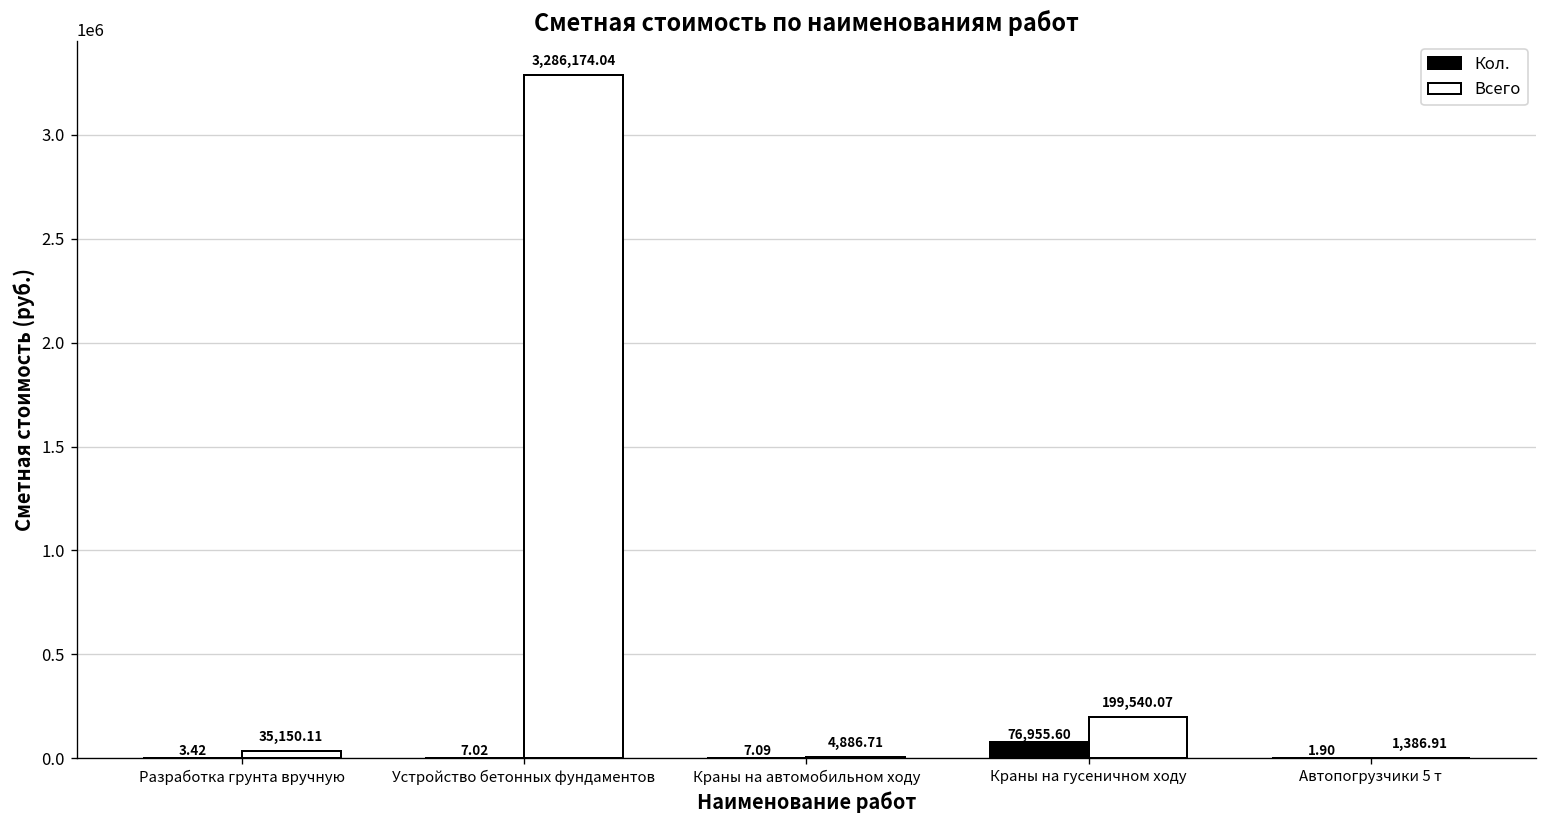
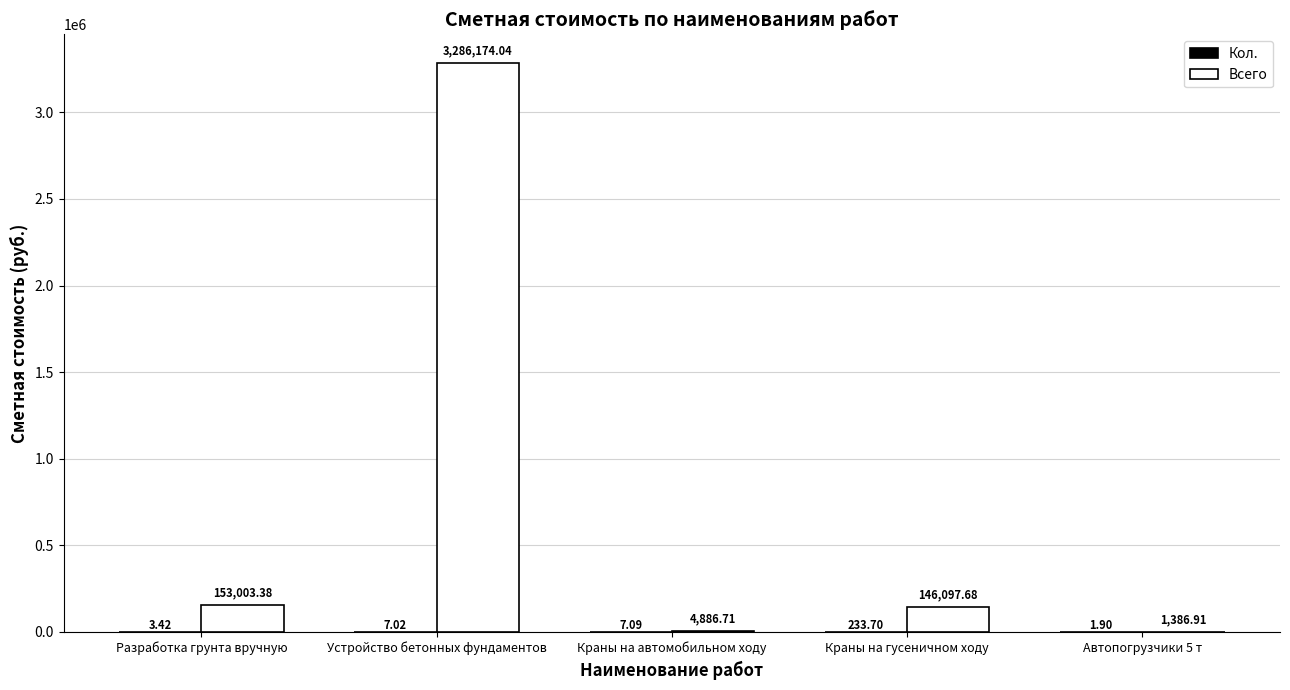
Всего, Разработка грунта вручную: 35,150.11 -> 153,003.38
Кол., Краны на гусеничном ходу: 76,955.60 -> 233.70
Всего, Краны на гусеничном ходу: 199,540.07 -> 146,097.68
